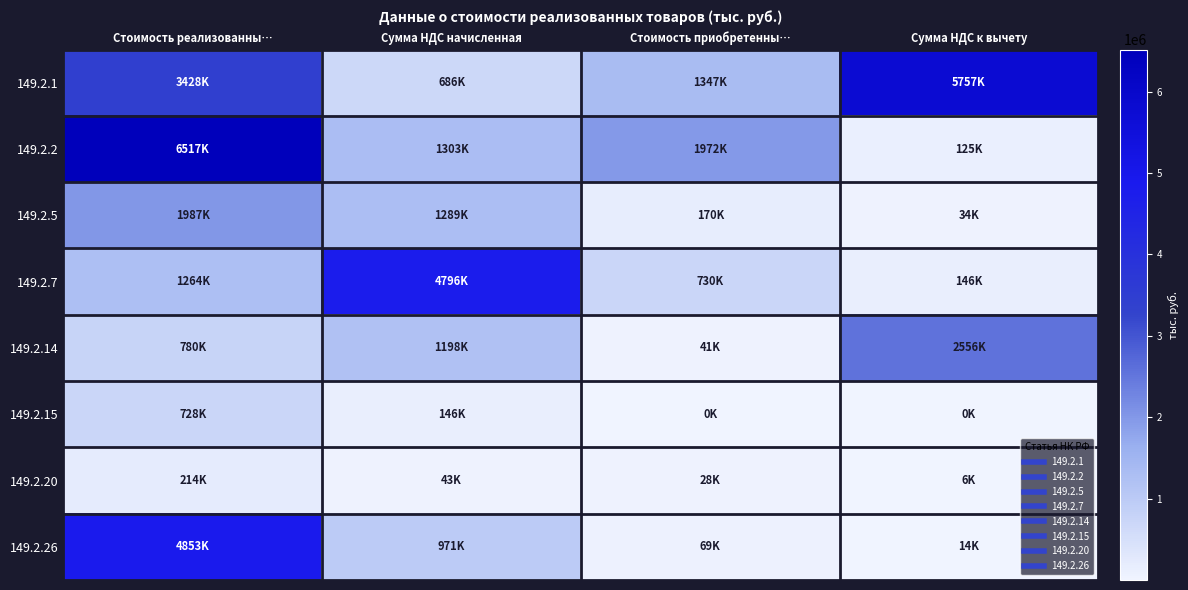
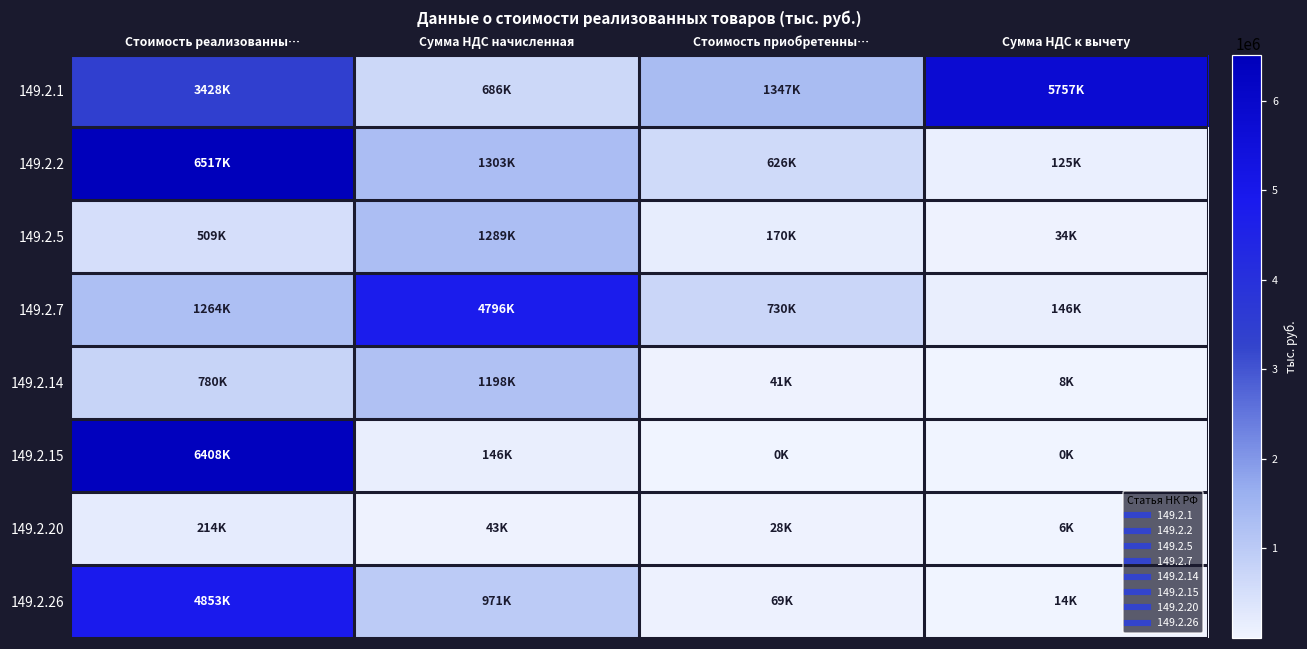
149.2.2, Стоимость приобретенны…: 1972K -> 626K
149.2.5, Стоимость реализованны…: 1987K -> 509K
149.2.14, Сумма НДС к вычету: 2556K -> 8K
149.2.15, Стоимость реализованны…: 728K -> 6408K
